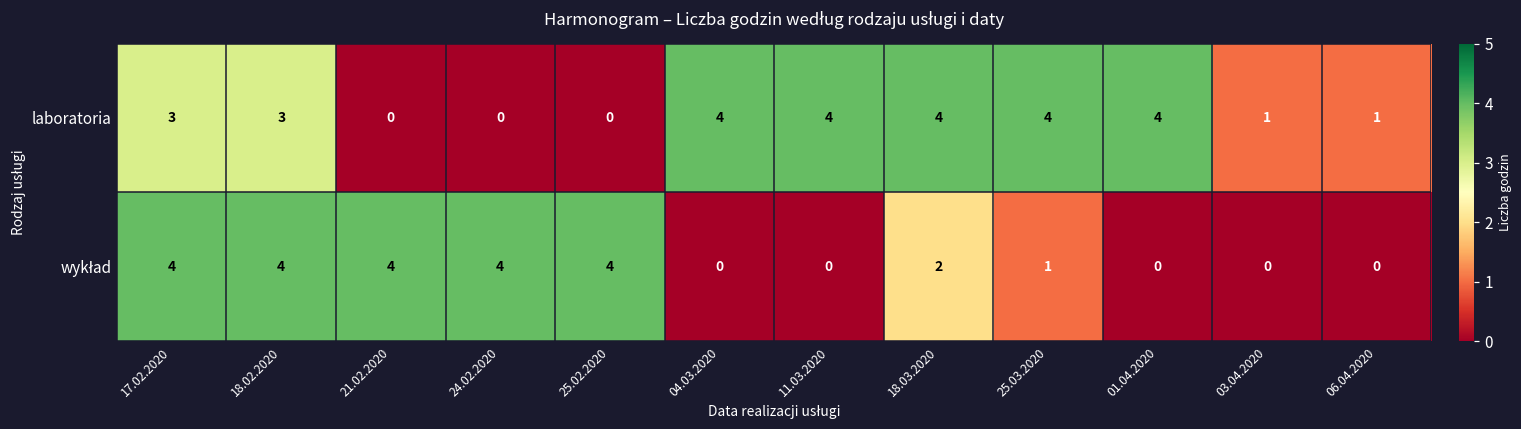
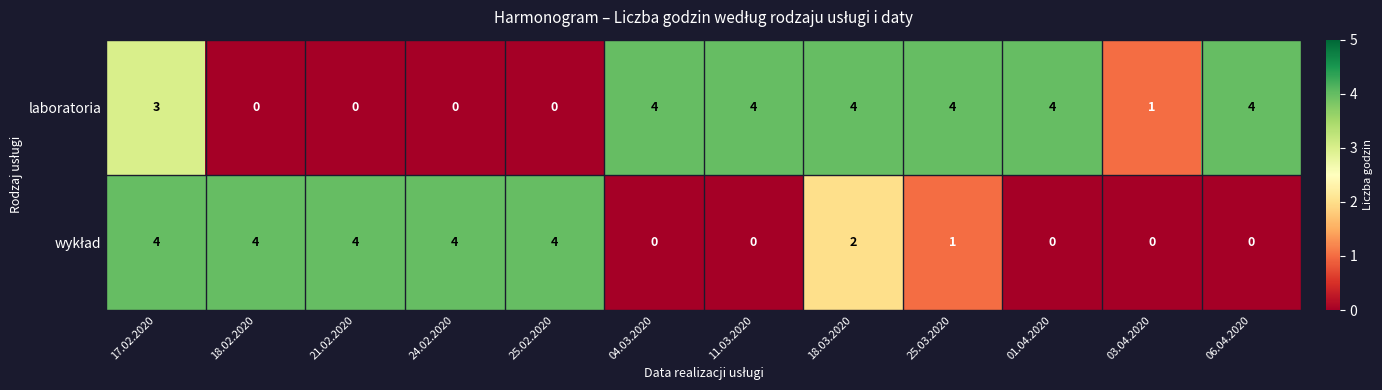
laboratoria, 18.02.2020: 3 -> 0
laboratoria, 06.04.2020: 1 -> 4
